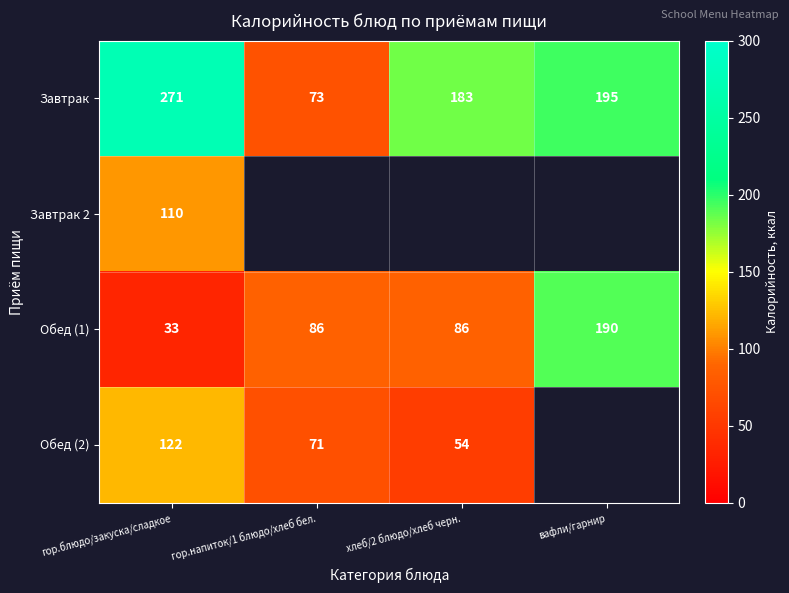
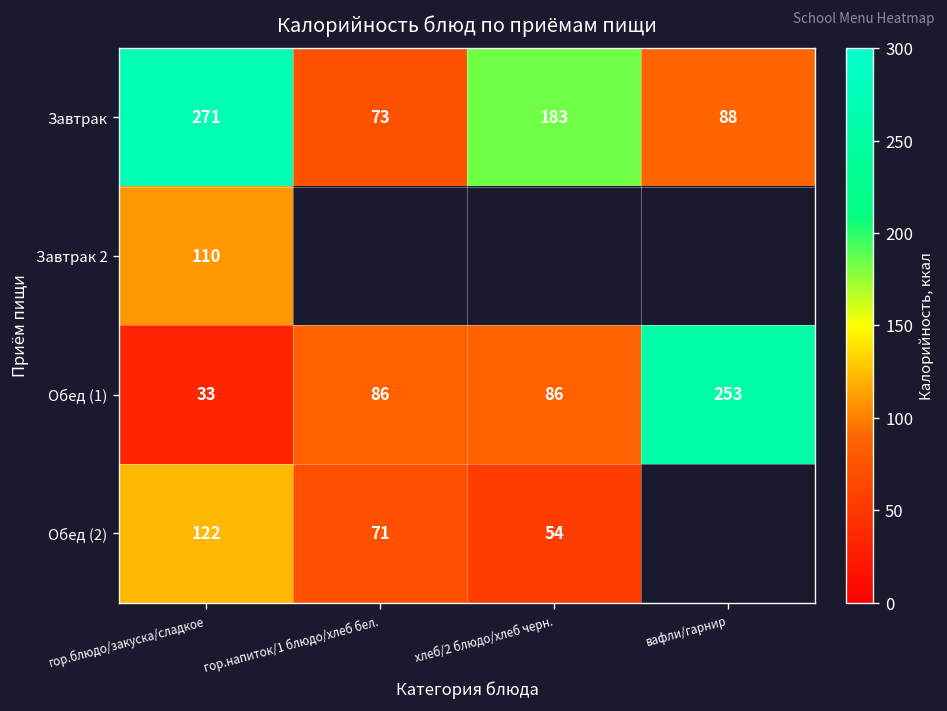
Завтрак, вафли/гарнир: 195 -> 88
Обед (1), вафли/гарнир: 190 -> 253
